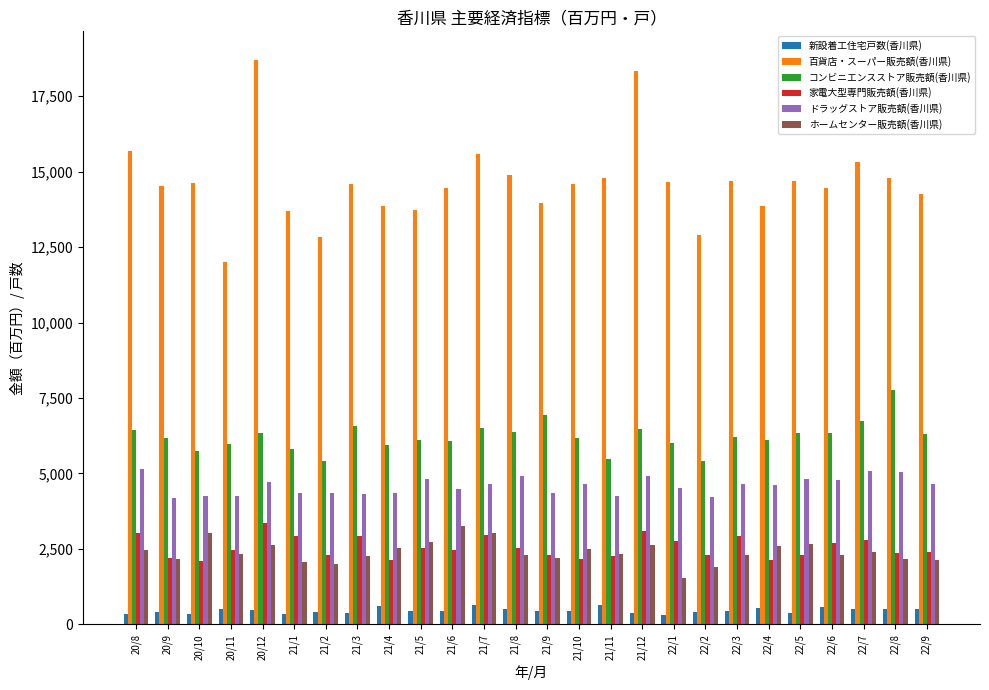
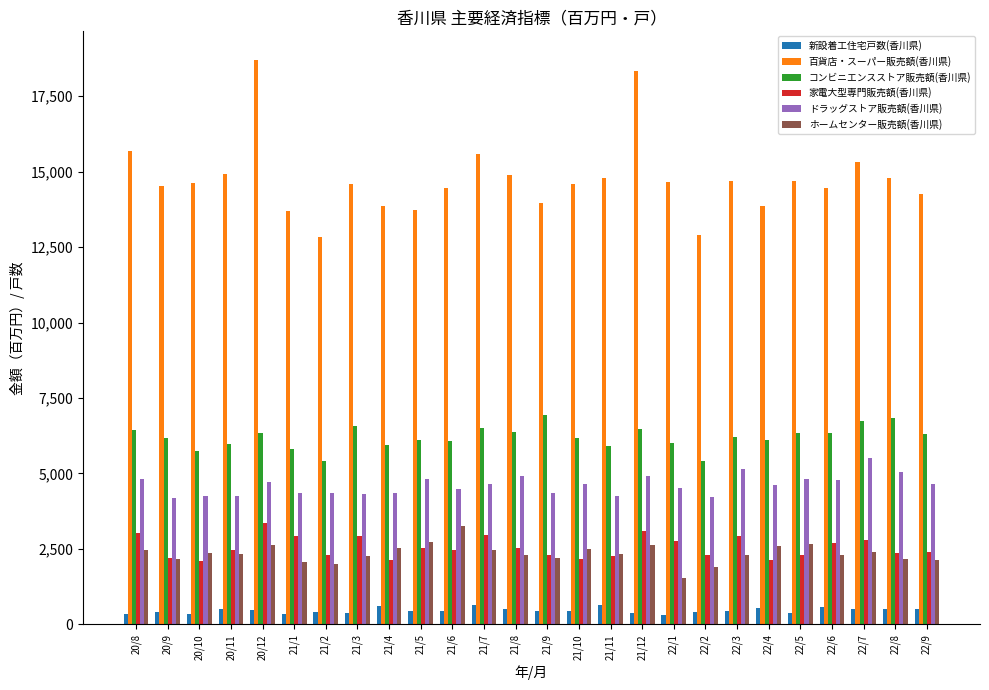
ドラッグストア販売額(香川県), 20/8: 5,100 -> 4,800
ホームセンター販売額(香川県), 20/10: 3,000 -> 2,400
百貨店・スーパー販売額(香川県), 20/11: 12,000 -> 14,900
ホームセンター販売額(香川県), 21/7: 3,000 -> 2,500
コンビニエンスストア販売額(香川県), 21/11: 5,500 -> 5,900
ドラッグストア販売額(香川県), 22/3: 4,700 -> 5,200
ドラッグストア販売額(香川県), 22/7: 5,100 -> 5,500
コンビニエンスストア販売額(香川県), 22/8: 7,800 -> 6,900
